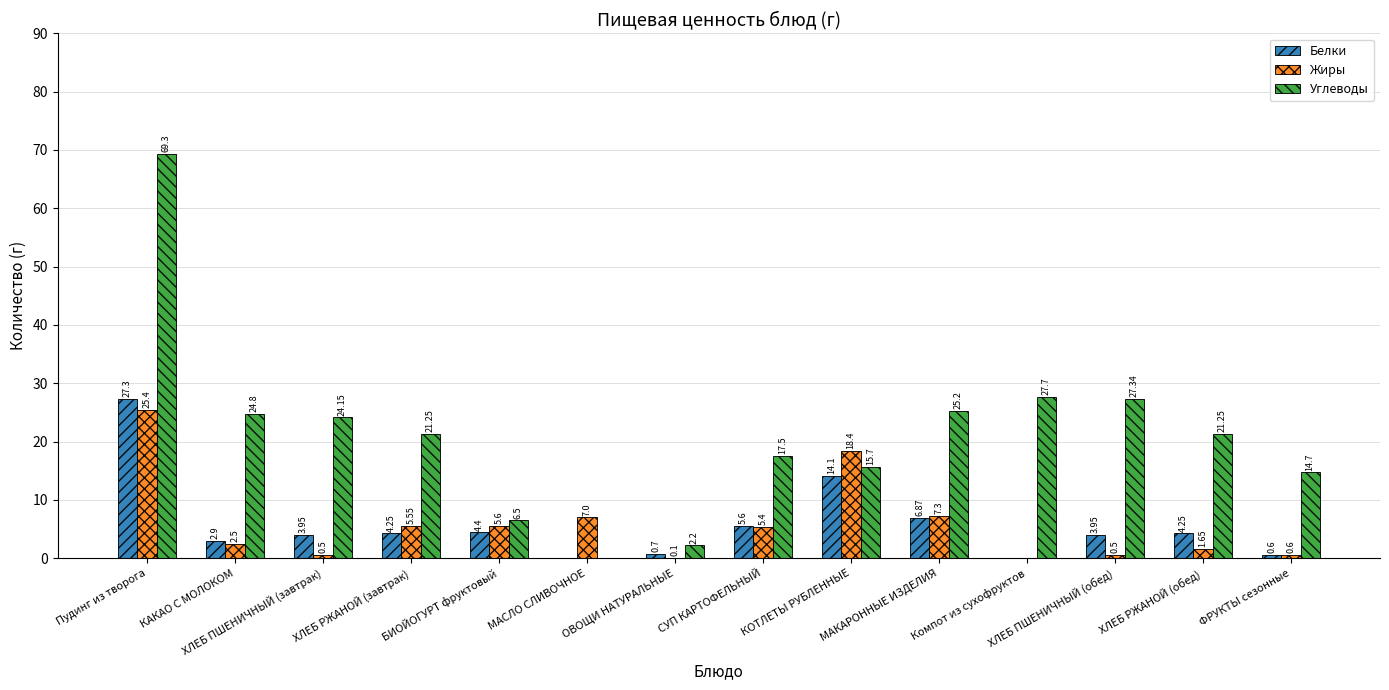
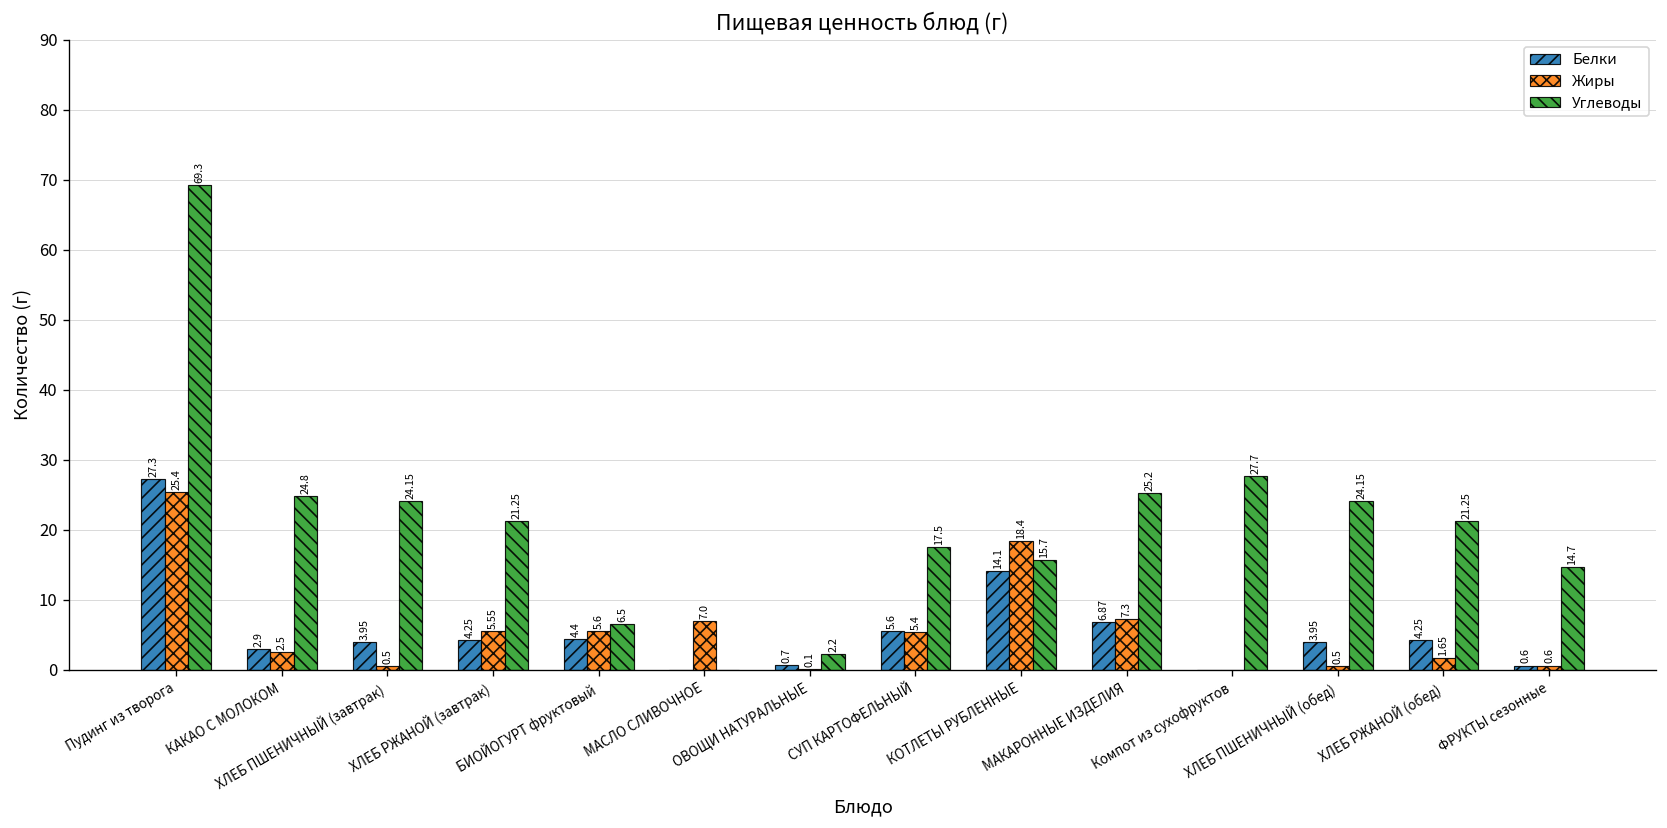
Углеводы, ХЛЕБ ПШЕНИЧНЫЙ (обед): 27.34 -> 24.15
